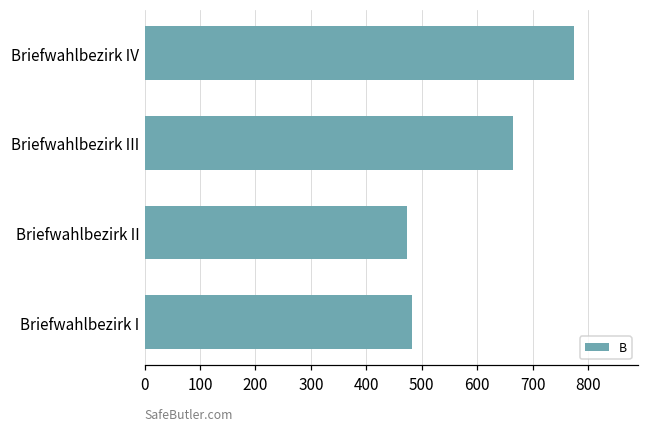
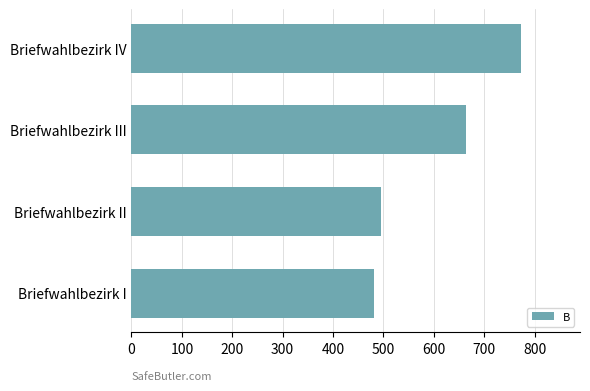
Briefwahlbezirk II: 470 -> 500
